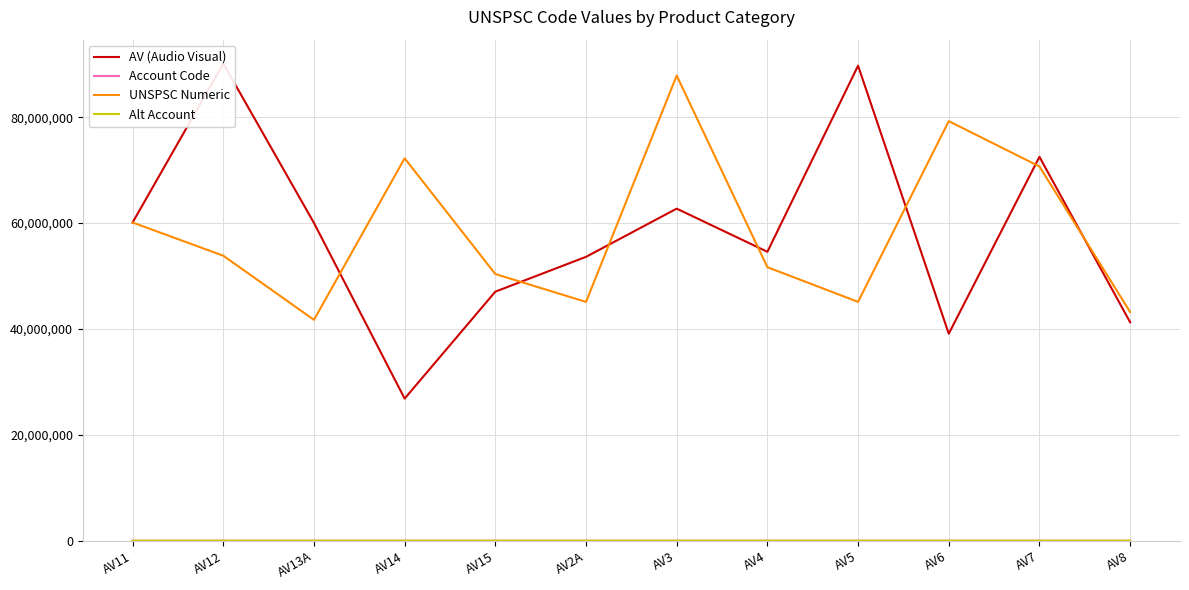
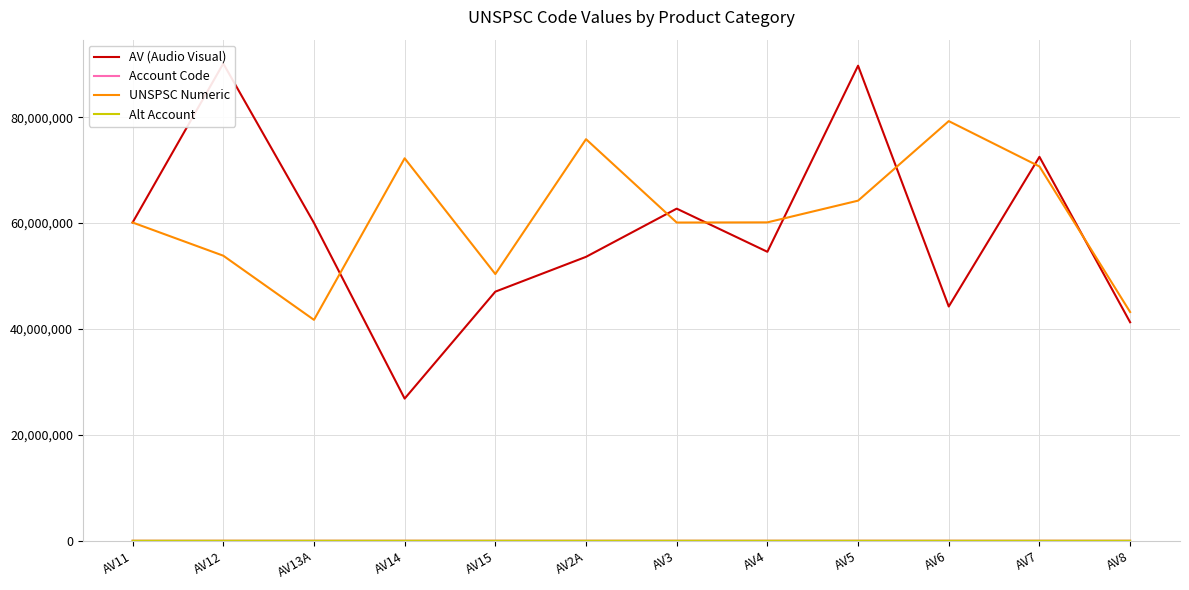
UNSPSC Numeric, AV2A: 45,000,000 -> 76,000,000
UNSPSC Numeric, AV3: 88,000,000 -> 60,000,000
UNSPSC Numeric, AV4: 52,000,000 -> 60,000,000
UNSPSC Numeric, AV5: 45,000,000 -> 64,000,000
AV (Audio Visual), AV6: 39,000,000 -> 44,000,000
